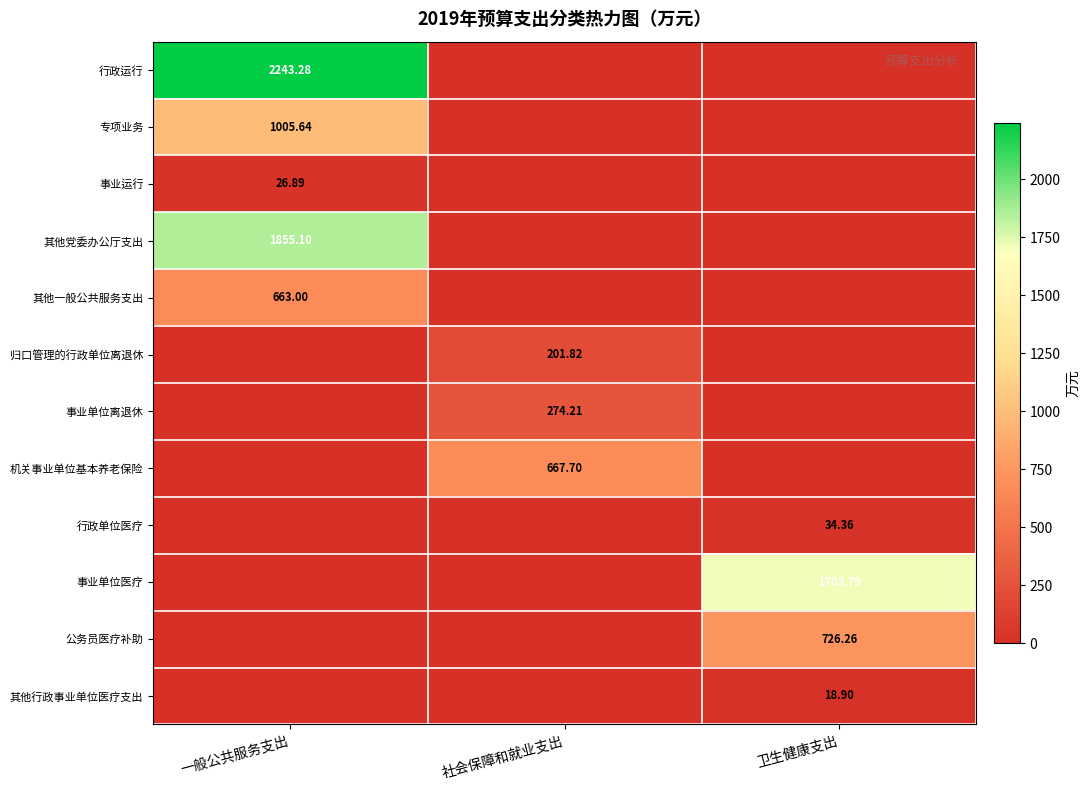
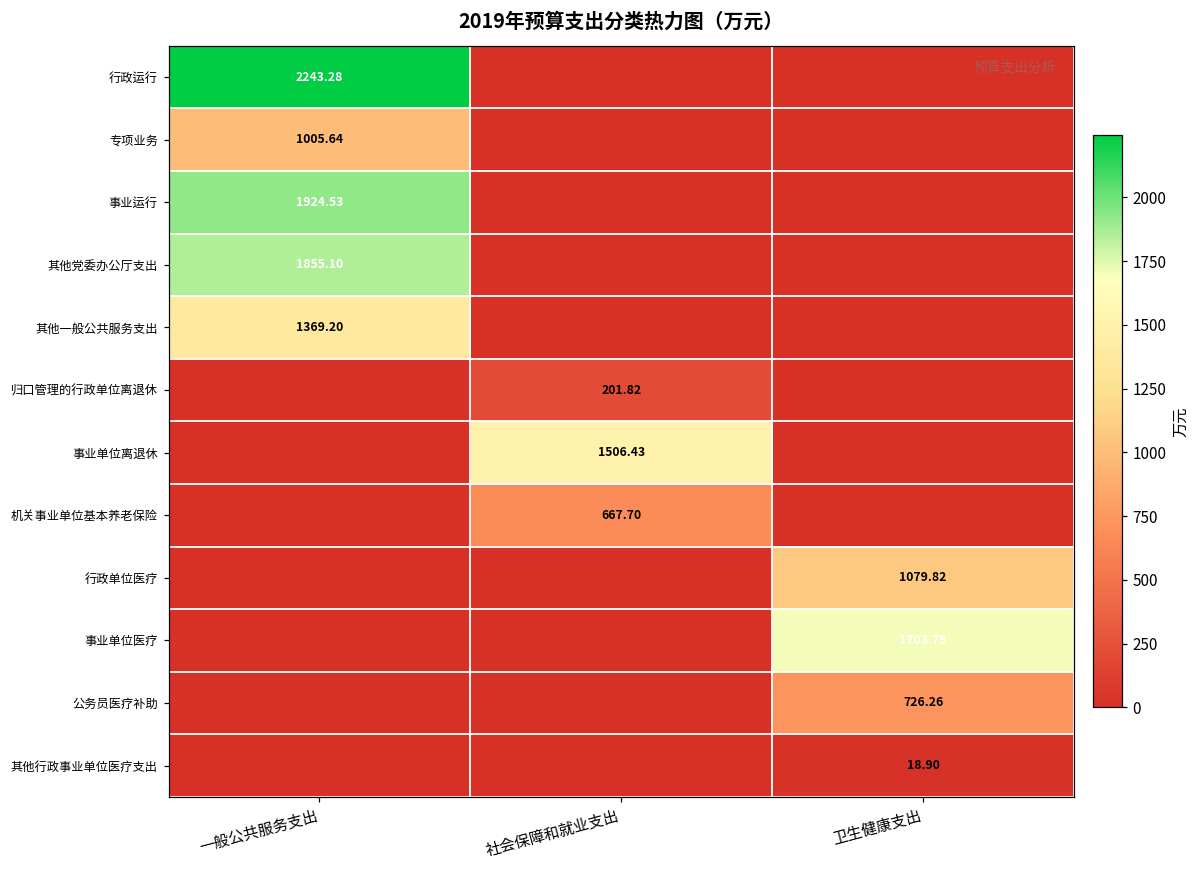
事业运行, 一般公共服务支出: 26.89 -> 1924.53
其他一般公共服务支出, 一般公共服务支出: 663.00 -> 1369.20
事业单位离退休, 社会保障和就业支出: 274.21 -> 1506.43
行政单位医疗, 卫生健康支出: 34.36 -> 1079.82
